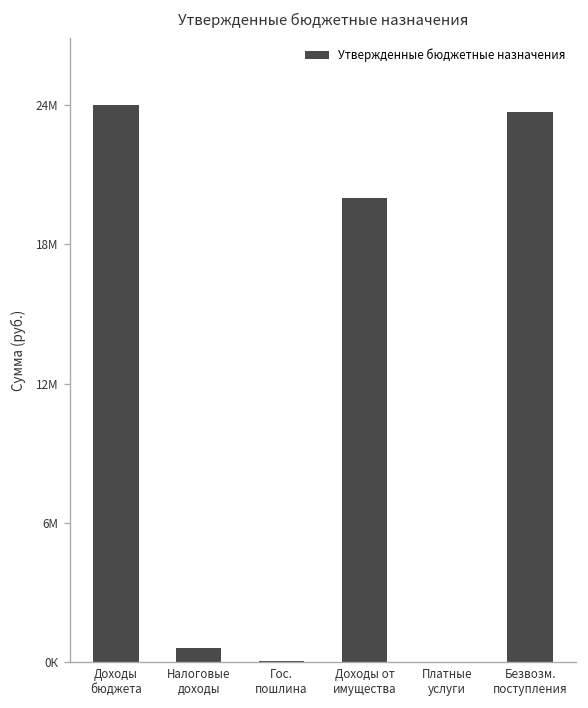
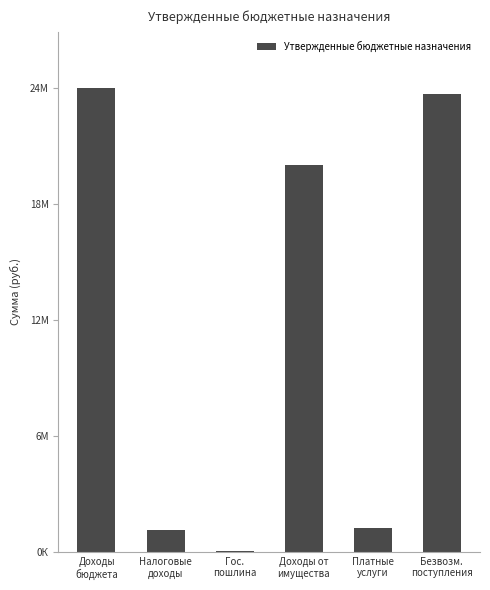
Налоговые доходы: 0.6М -> 1.1М
Платные услуги: 0.0М -> 1.2М
